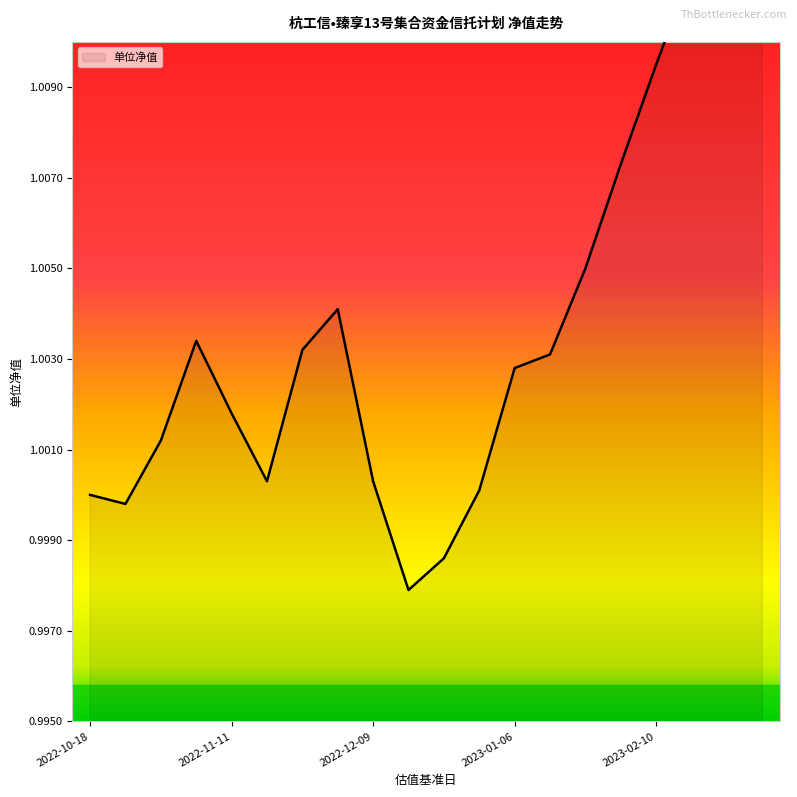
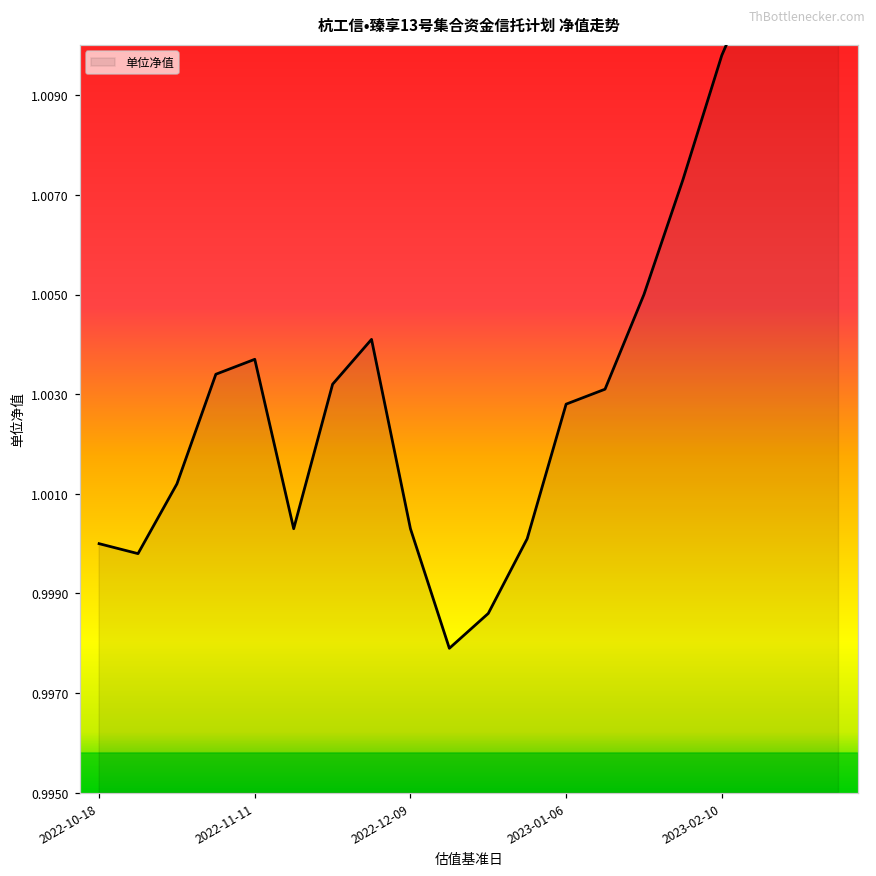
2022-11-11: 1.0018 -> 1.0037
2023-02-10: 1.0095 -> 1.0098
